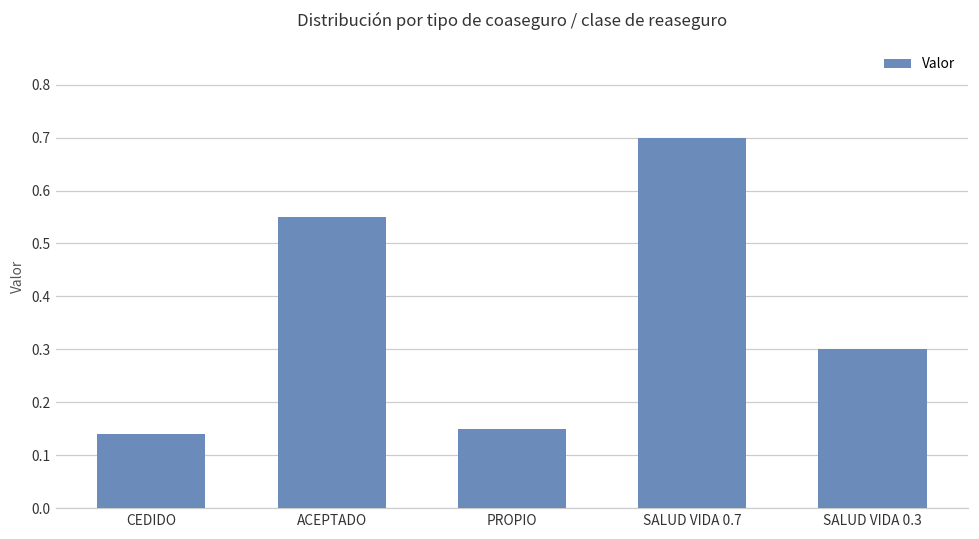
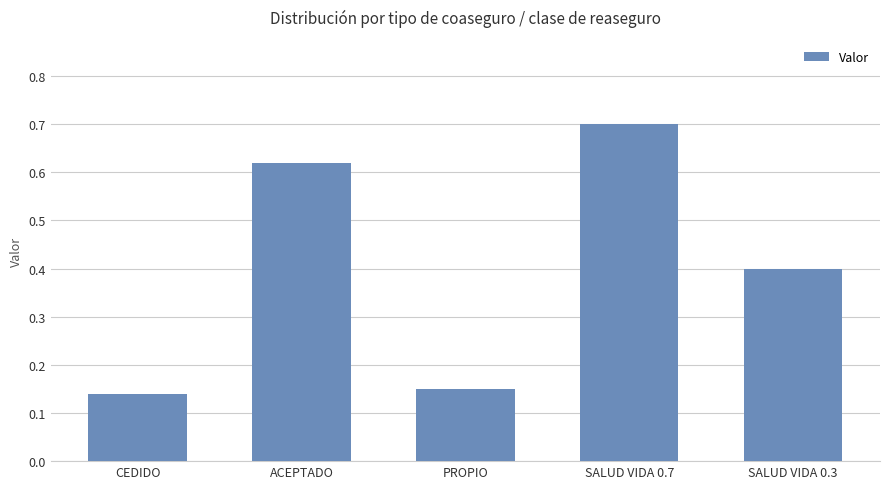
ACEPTADO: 0.55 -> 0.62
SALUD VIDA 0.3: 0.3 -> 0.4
